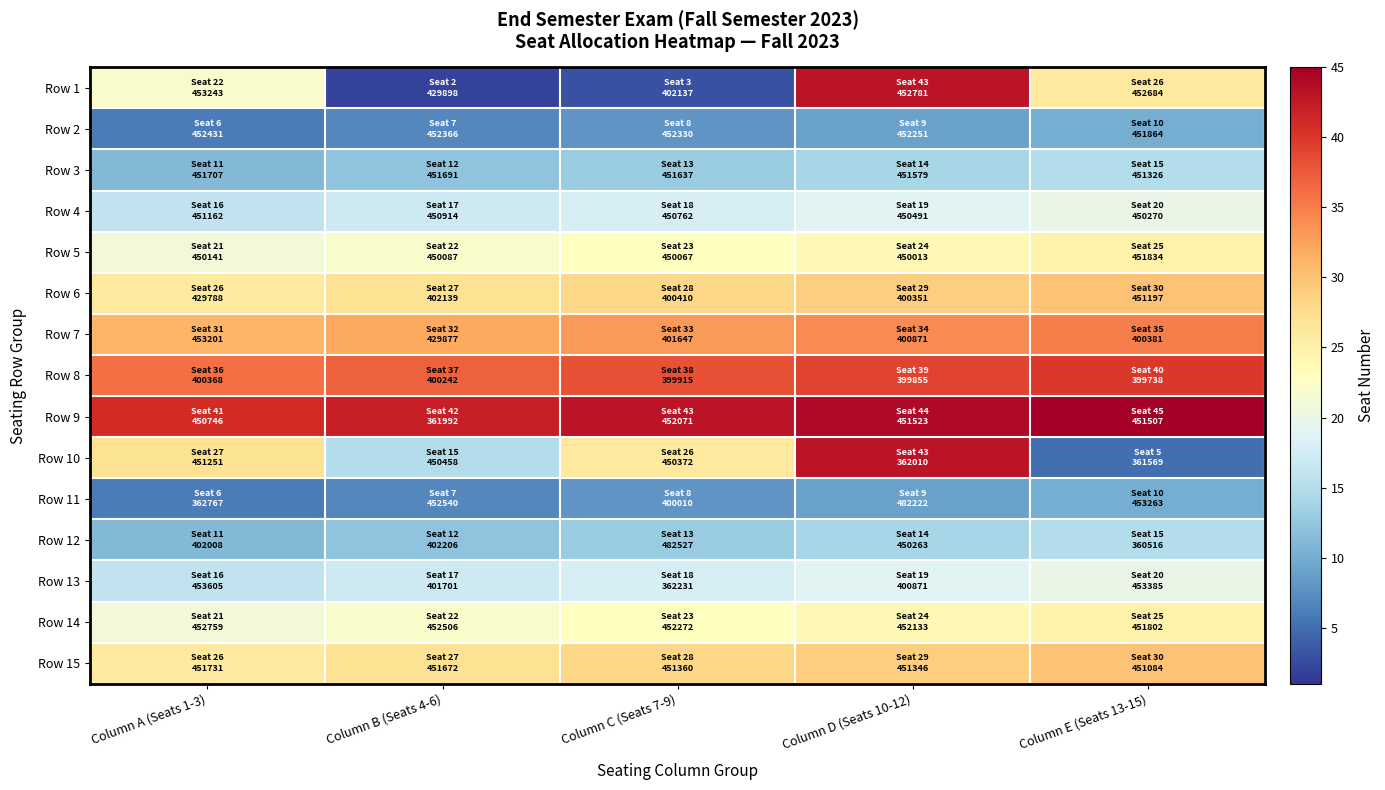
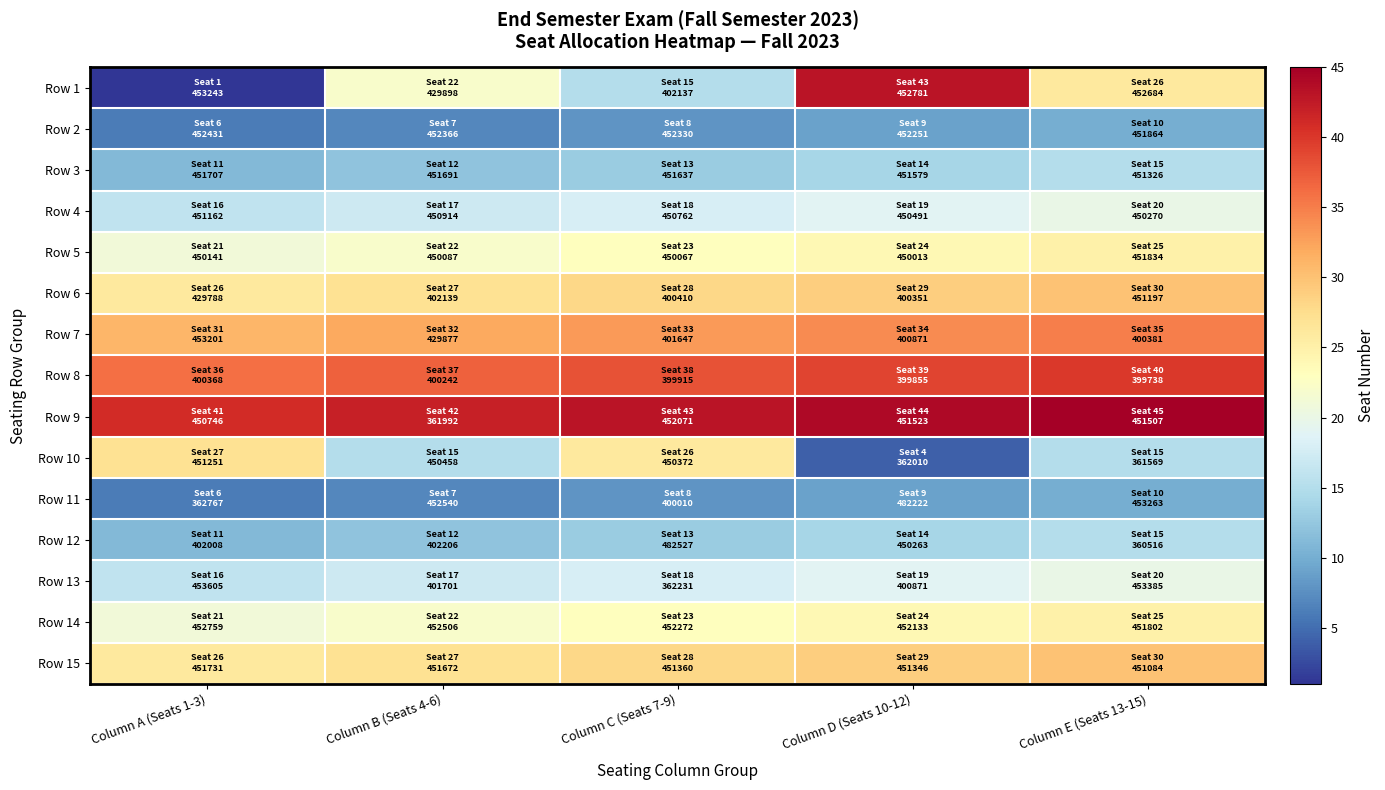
Row 1, Column A (Seats 1-3): 22 -> 1
Row 1, Column B (Seats 4-6): 2 -> 22
Row 1, Column C (Seats 7-9): 3 -> 15
Row 10, Column D (Seats 10-12): 43 -> 4
Row 10, Column E (Seats 13-15): 5 -> 15
